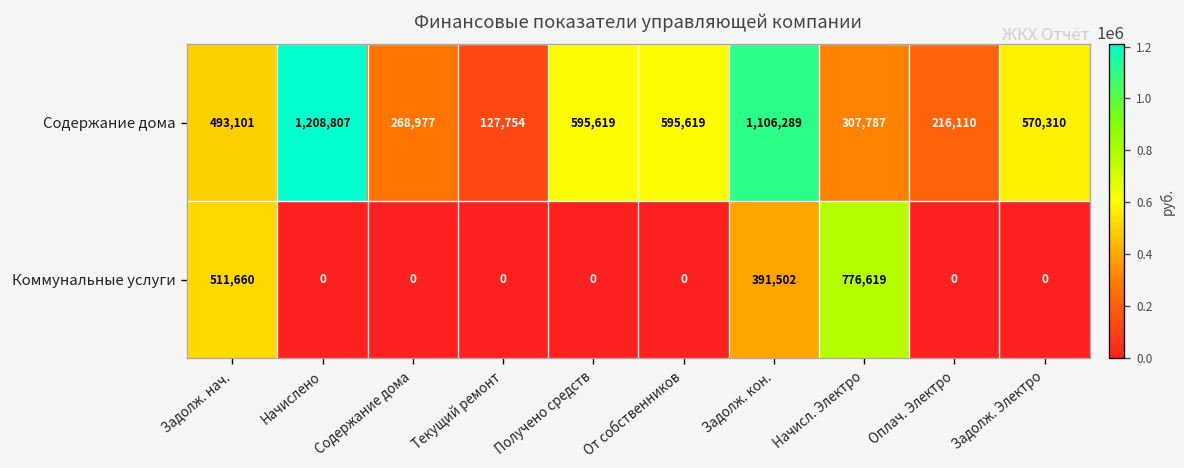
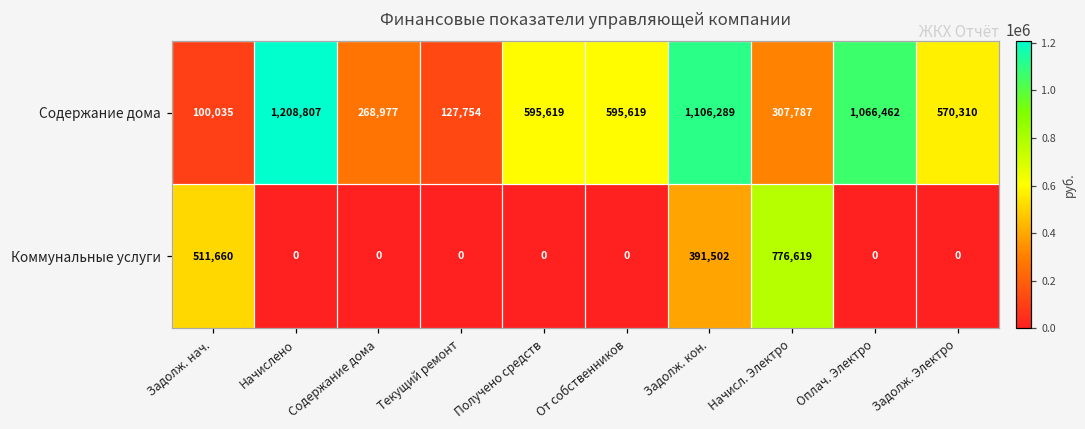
Содержание дома, Задолж. нач.: 493,101 -> 100,035
Содержание дома, Оплач. Электро: 216,110 -> 1,066,462
